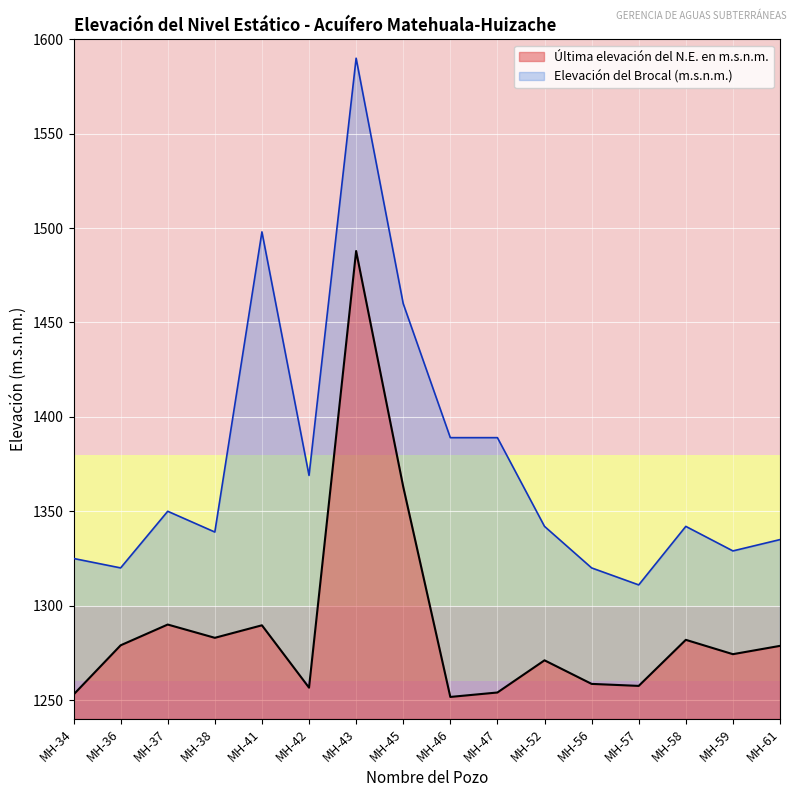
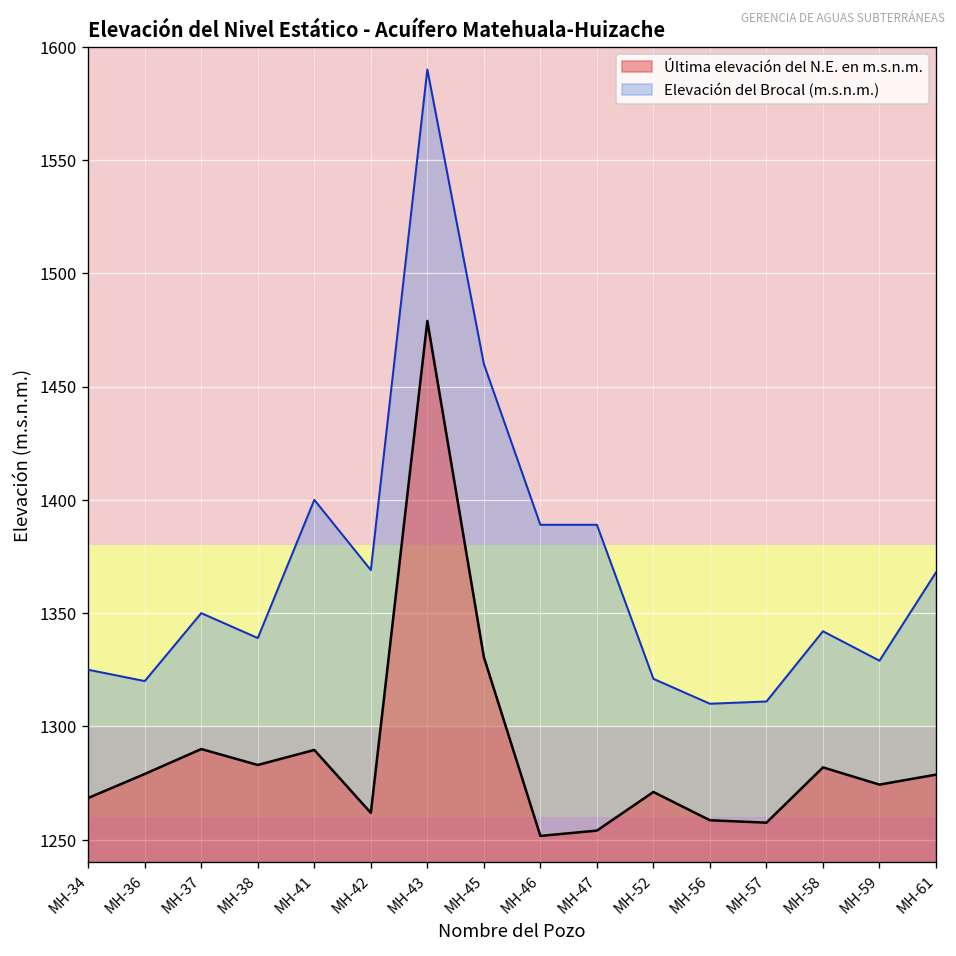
Última elevación del N.E. en m.s.n.m., MH-34: 1253 -> 1268
Elevación del Brocal (m.s.n.m.), MH-41: 1498 -> 1400
Última elevación del N.E. en m.s.n.m., MH-42: 1257 -> 1262
Última elevación del N.E. en m.s.n.m., MH-43: 1488 -> 1479
Última elevación del N.E. en m.s.n.m., MH-45: 1363 -> 1331
Elevación del Brocal (m.s.n.m.), MH-52: 1342 -> 1321
Elevación del Brocal (m.s.n.m.), MH-56: 1320 -> 1310
Elevación del Brocal (m.s.n.m.), MH-61: 1335 -> 1368
